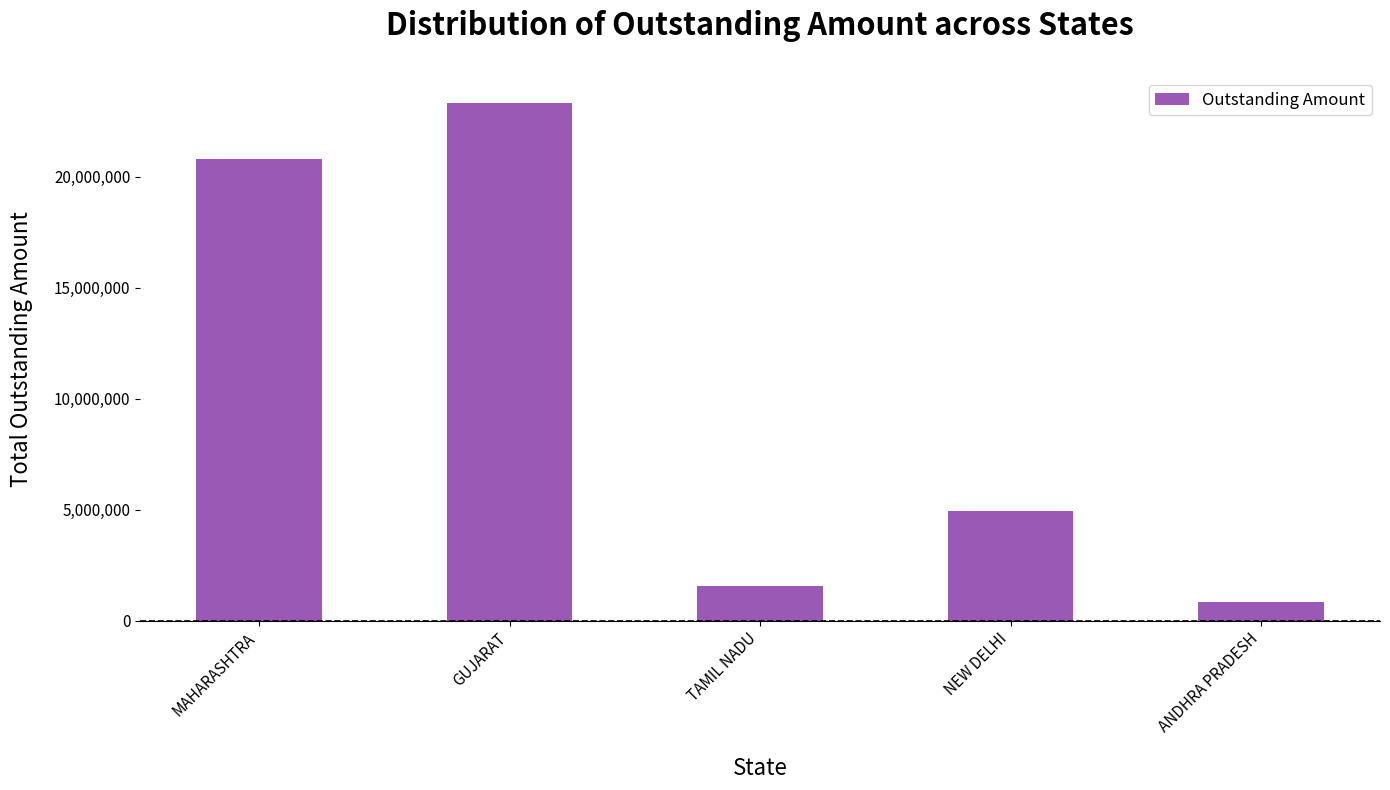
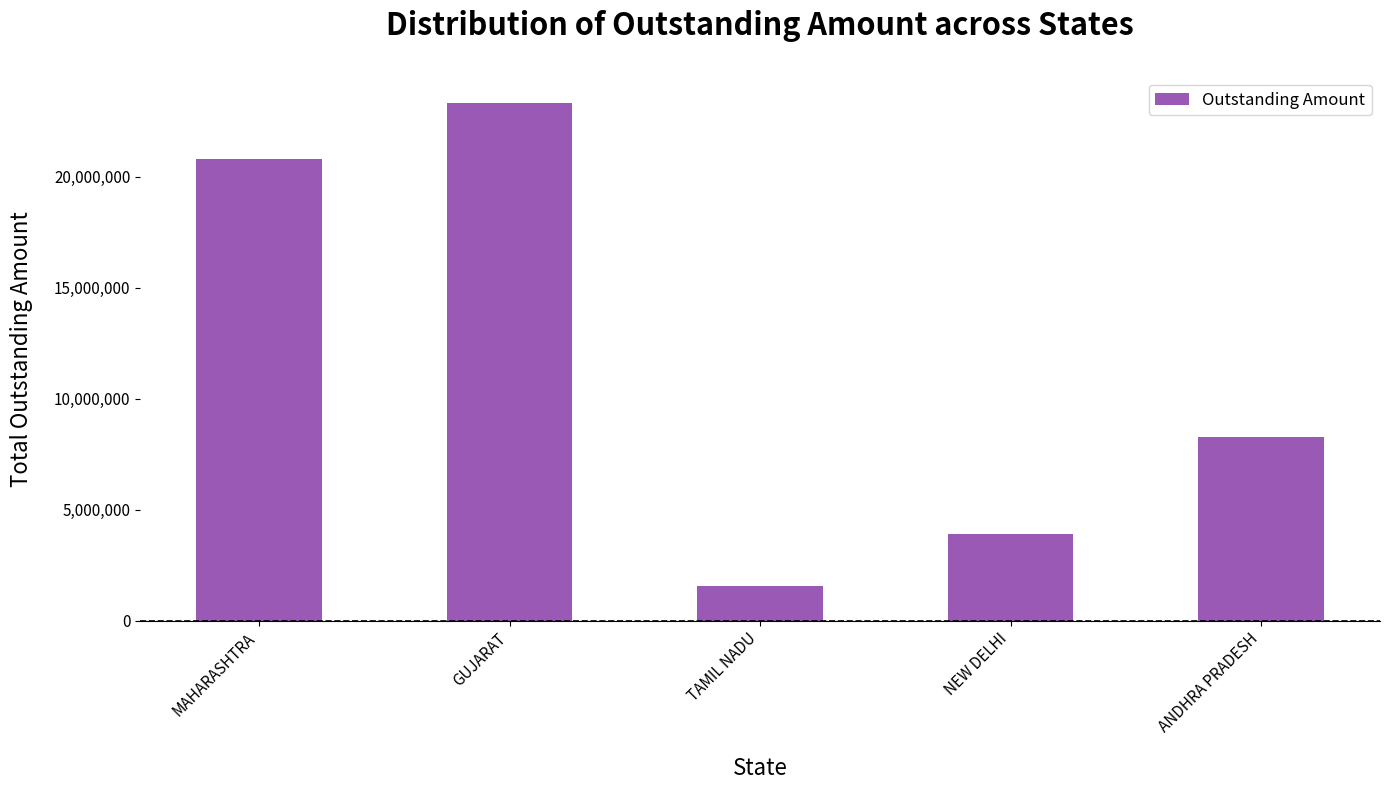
NEW DELHI: 4,900,000 -> 3,900,000
ANDHRA PRADESH: 800,000 -> 8,300,000
